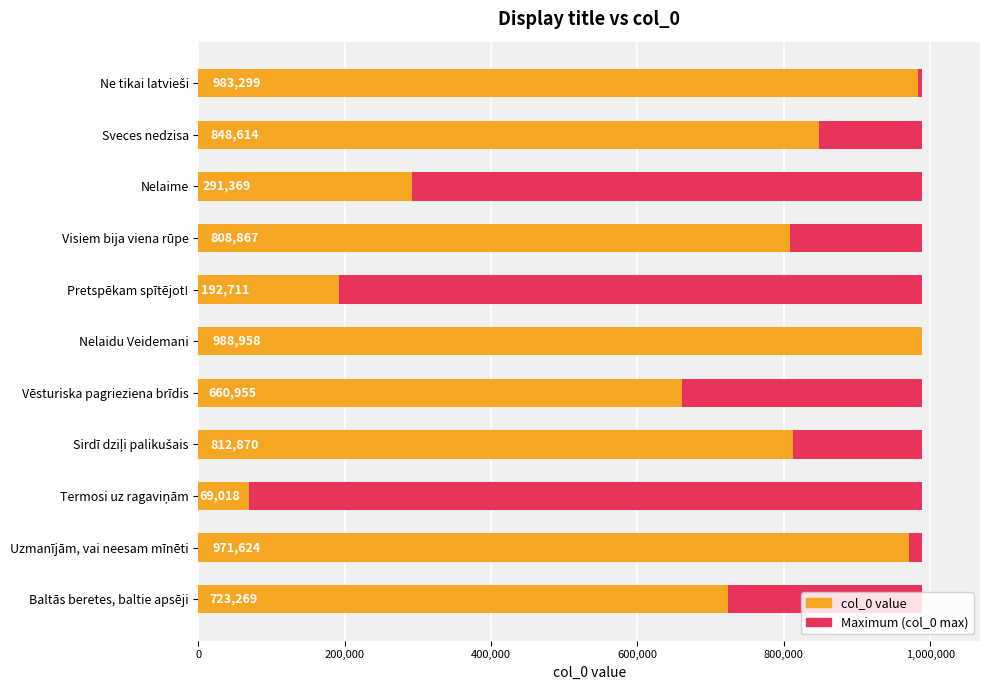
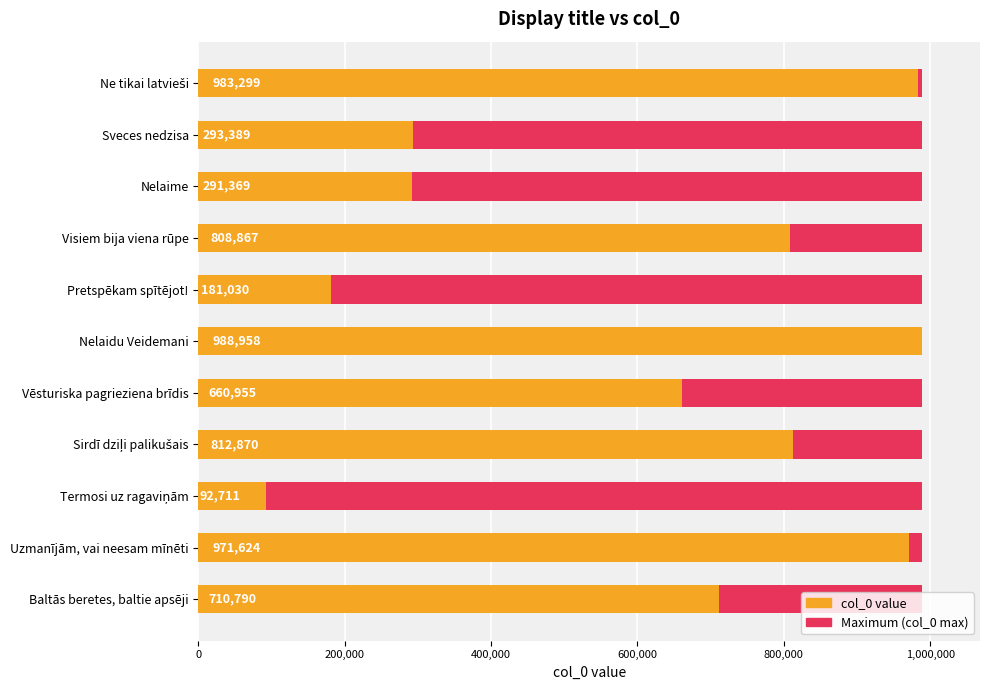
col_0 value, Sveces nedzisa: 848,614 -> 293,389
col_0 value, Pretspēkam spītējot!: 192,711 -> 181,030
col_0 value, Termosi uz ragaviņām: 69,018 -> 92,711
col_0 value, Baltās beretes, baltie apsēji: 723,269 -> 710,790
